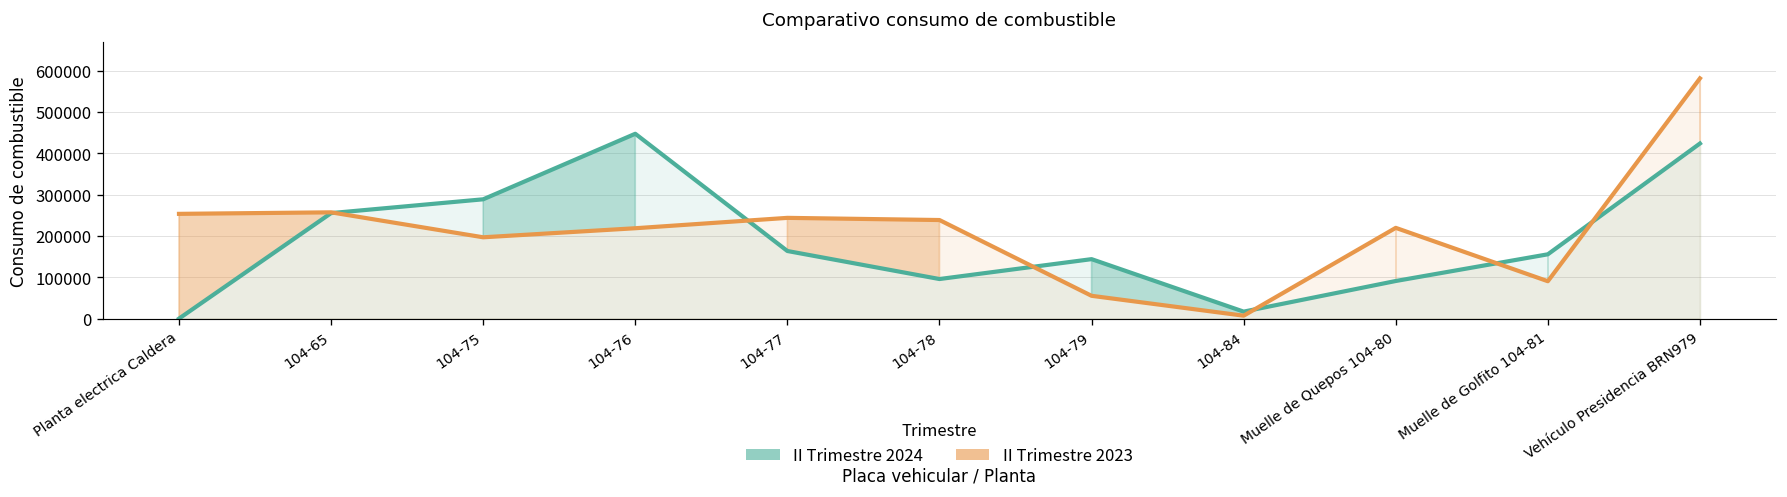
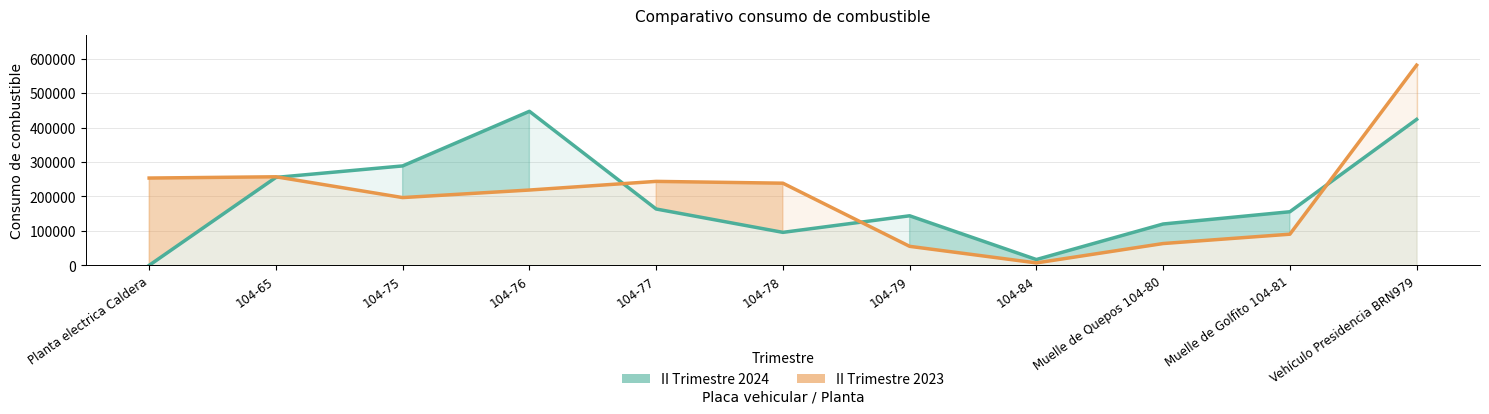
II Trimestre 2024, Muelle de Quepos 104-80: 90000 -> 120000
II Trimestre 2023, Muelle de Quepos 104-80: 220000 -> 60000
